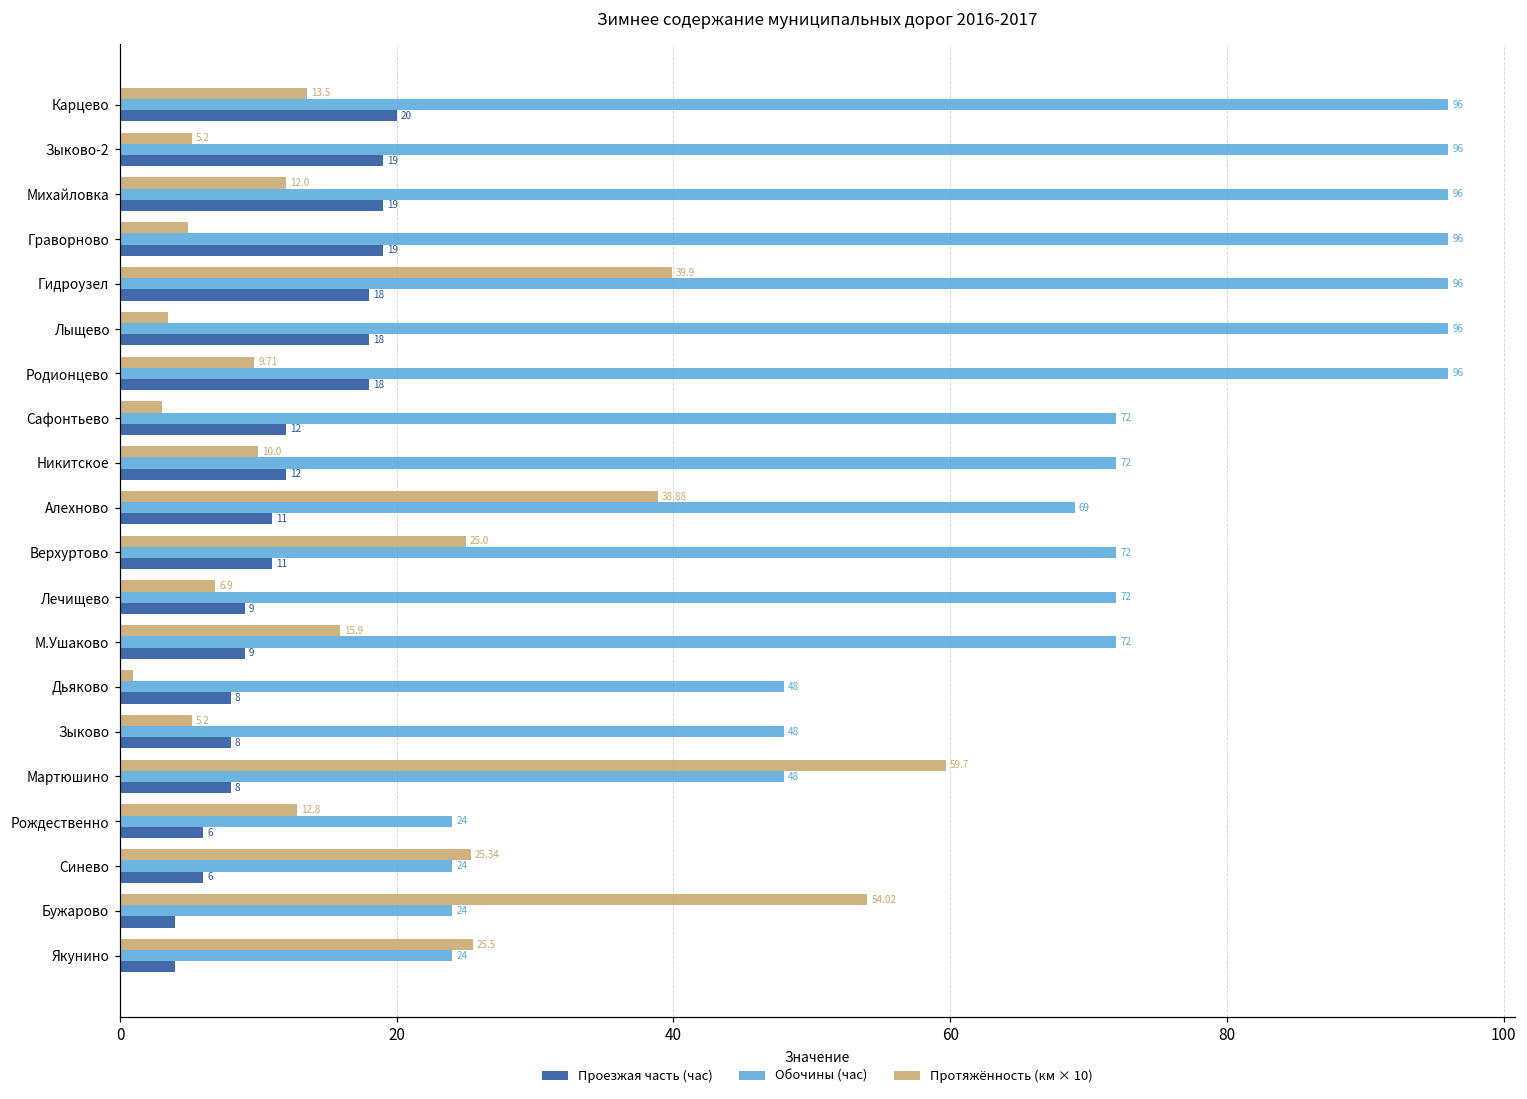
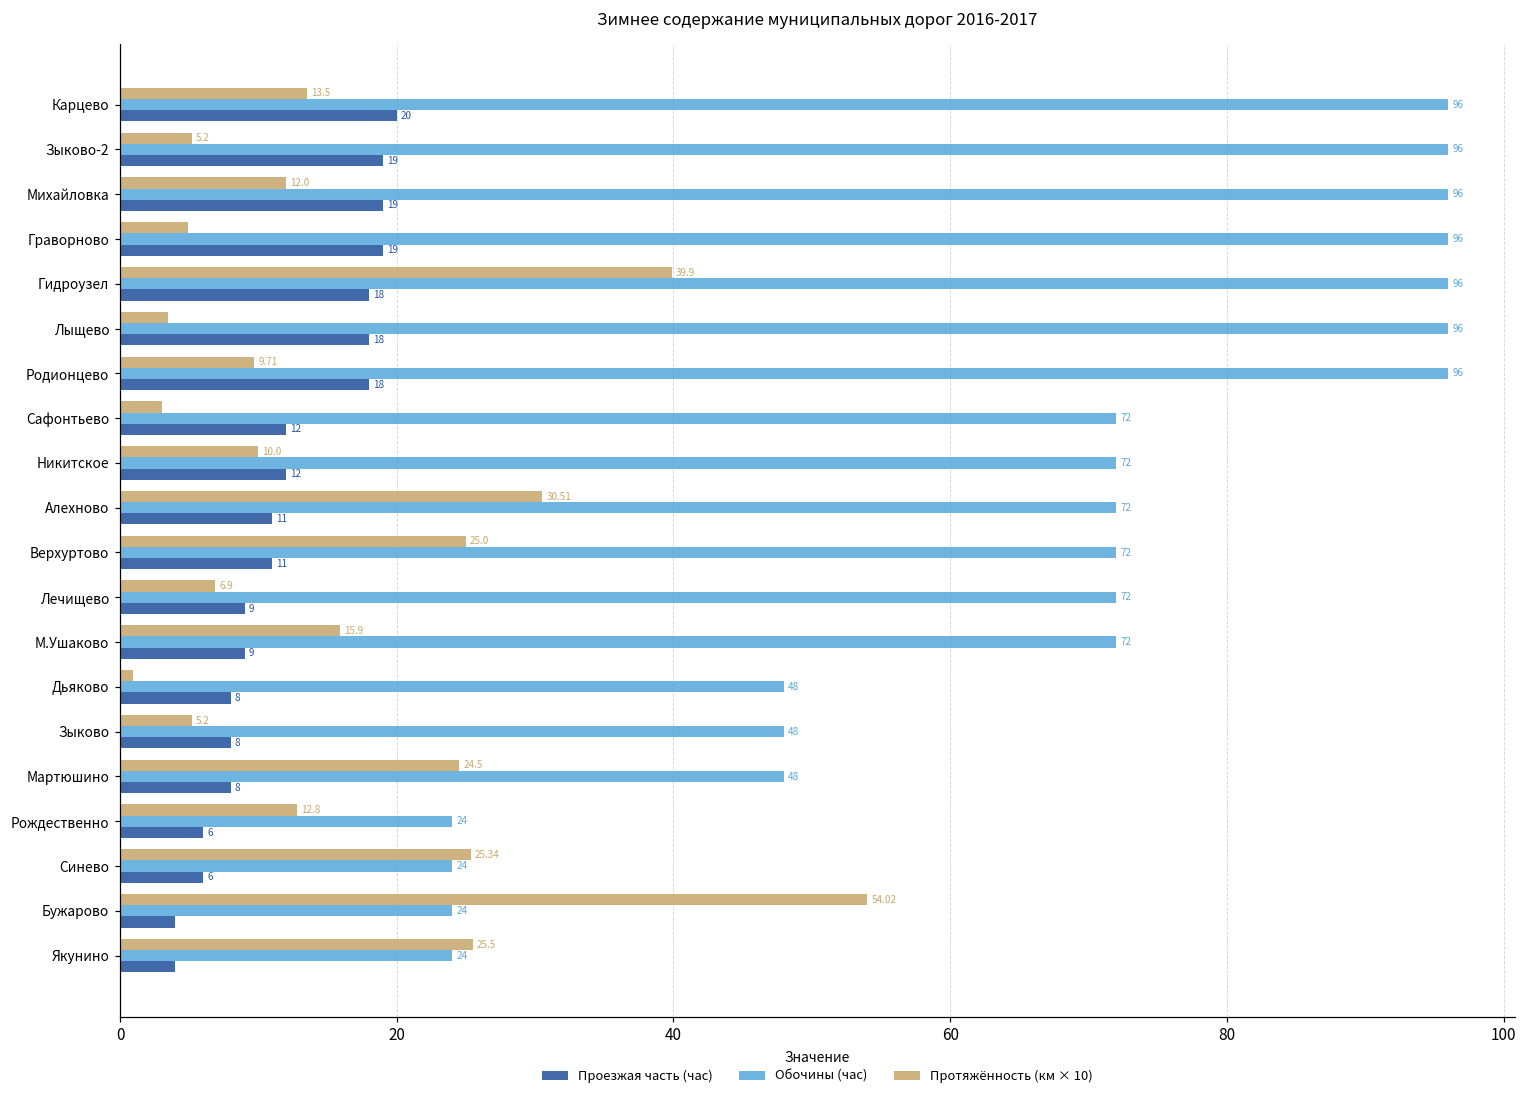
Протяжённость (км × 10), Алехново: 38.88 -> 30.51
Обочины (час), Алехново: 69 -> 72
Протяжённость (км × 10), Мартюшино: 59.7 -> 24.5
